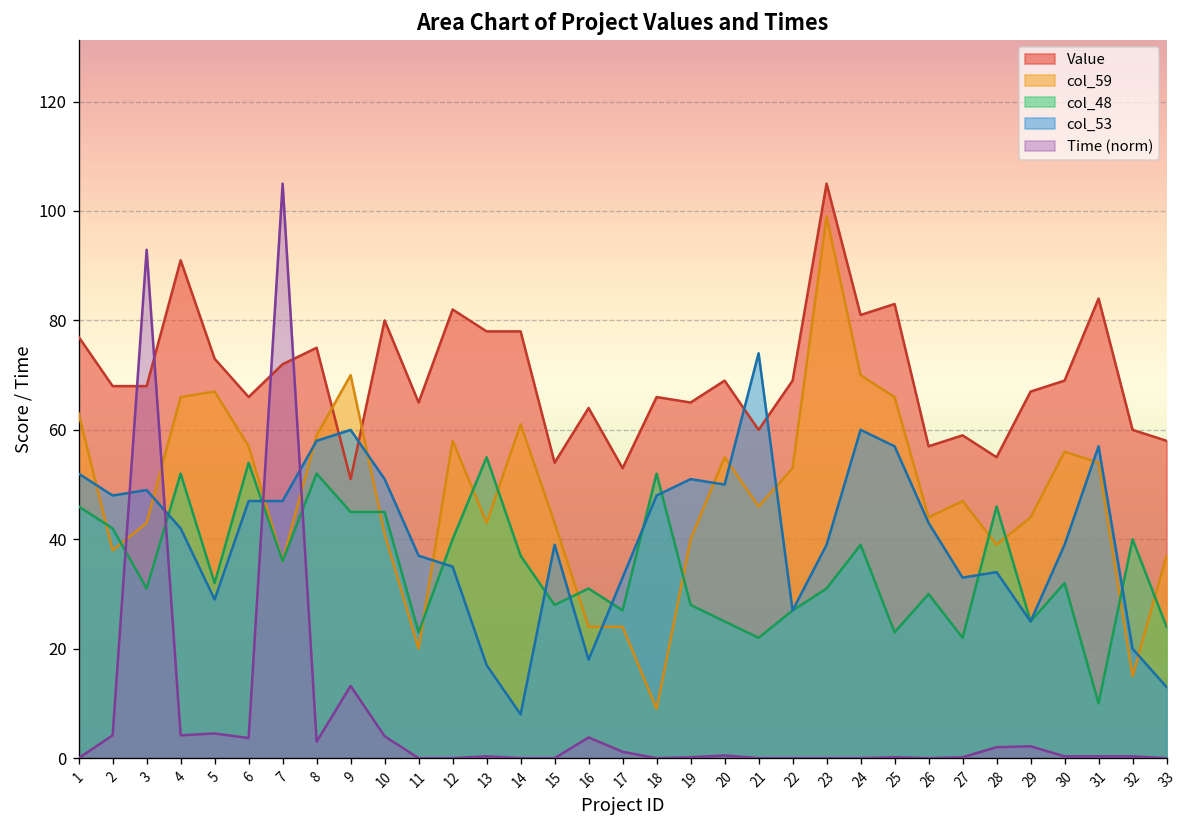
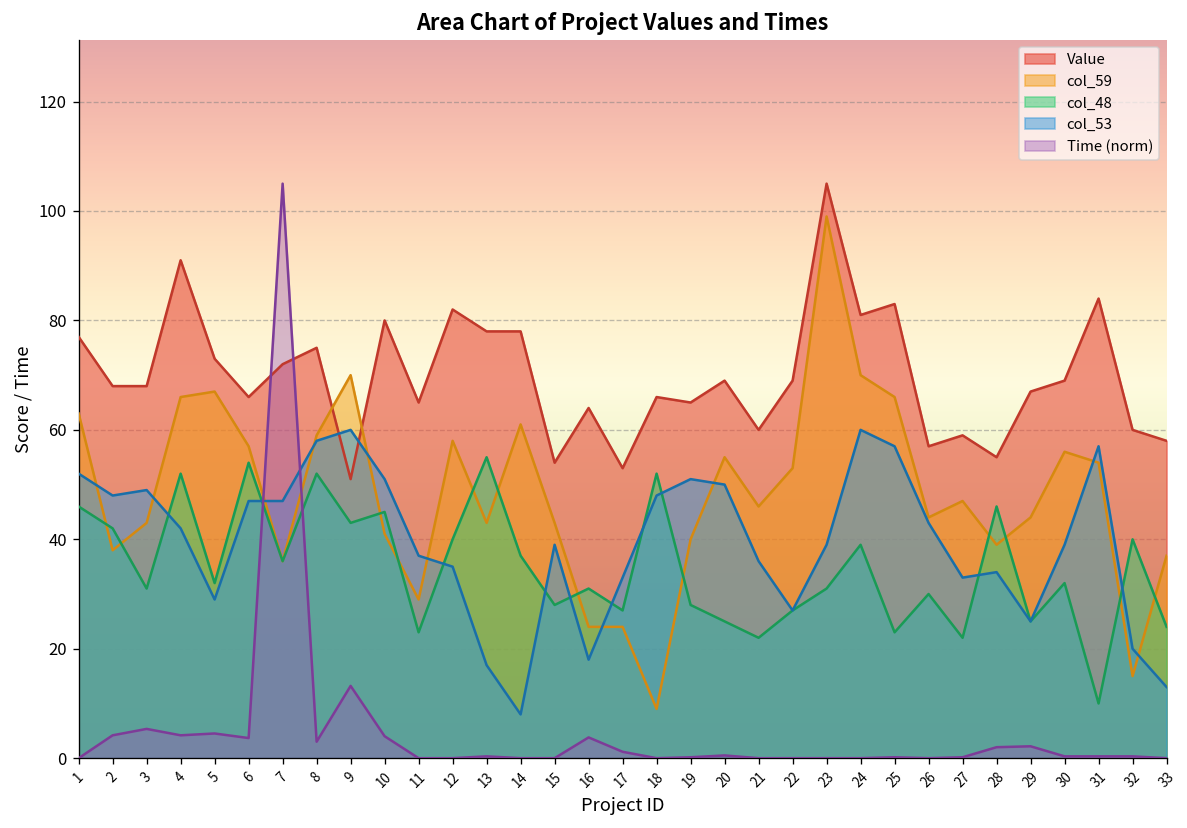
Time (norm), 3: 93 -> 5
col_48, 9: 45 -> 43
col_59, 11: 20 -> 29
col_53, 21: 74 -> 36
